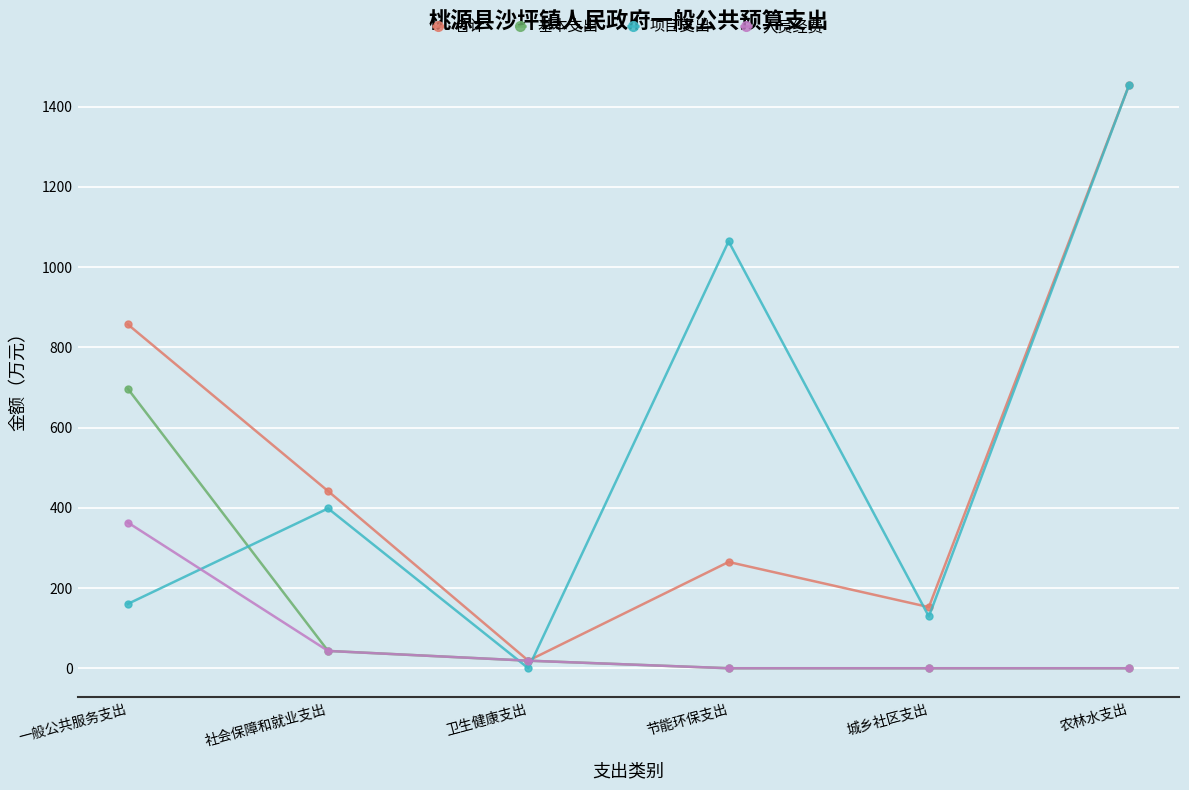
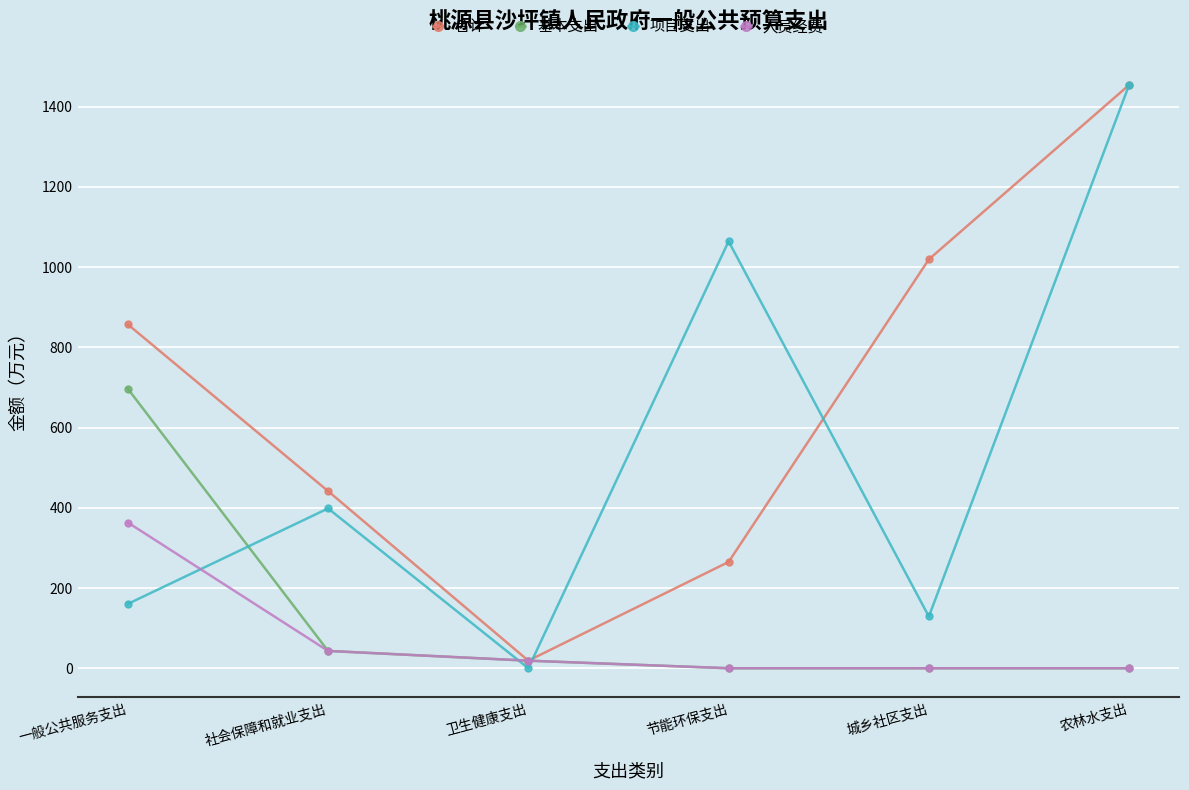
合计, 城乡社区支出: 150 -> 1020
